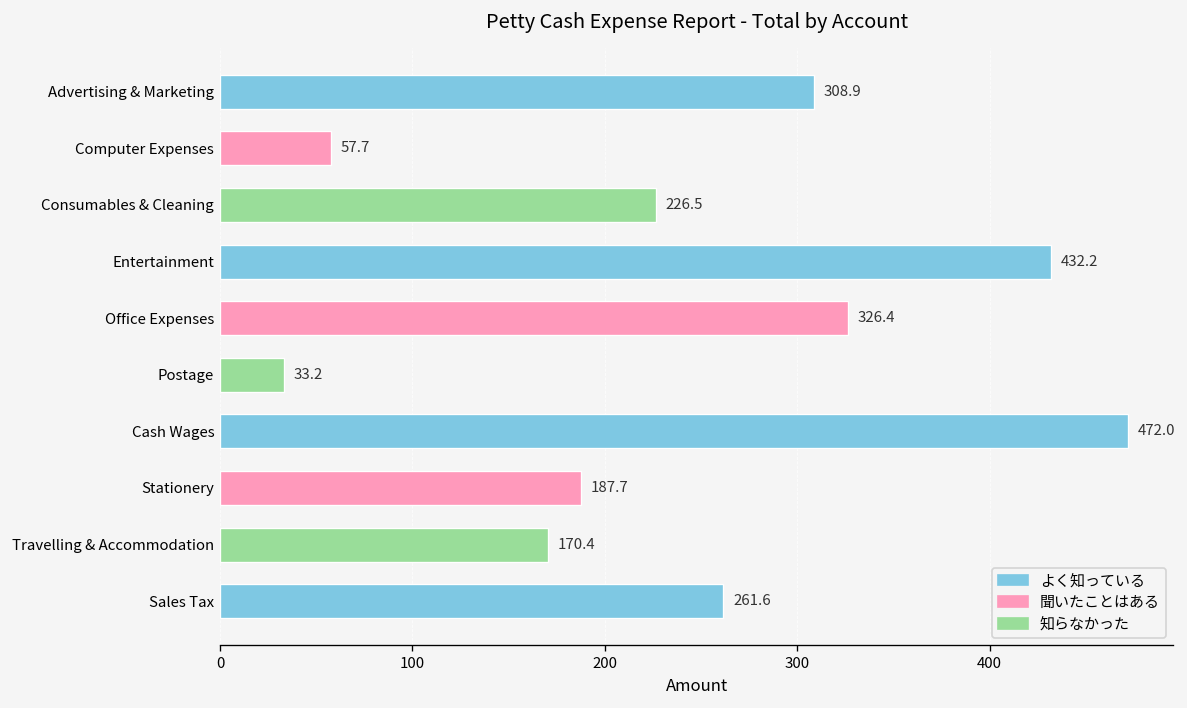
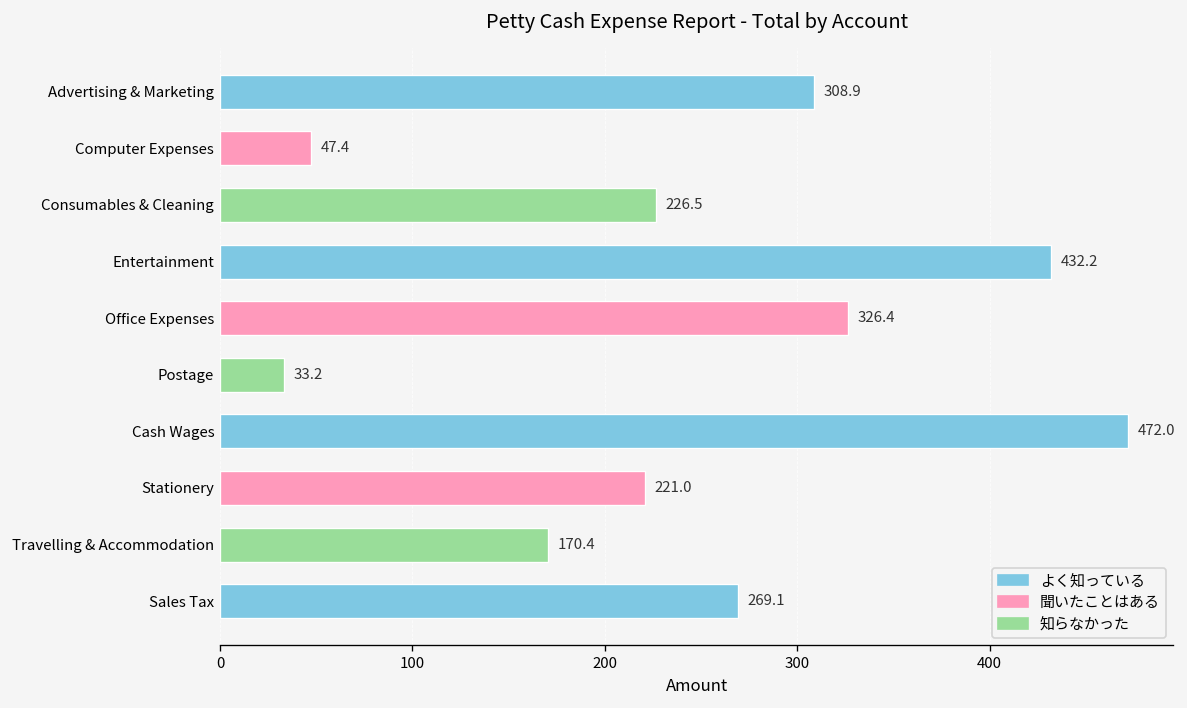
Computer Expenses: 57.7 -> 47.4
Stationery: 187.7 -> 221.0
Sales Tax: 261.6 -> 269.1
